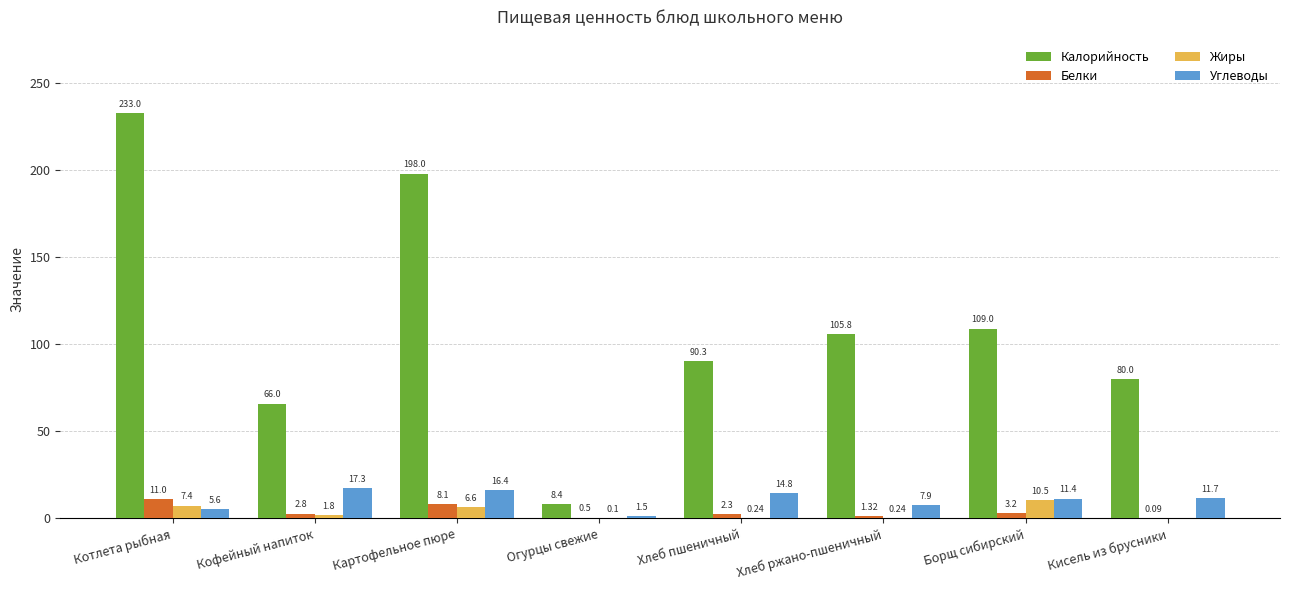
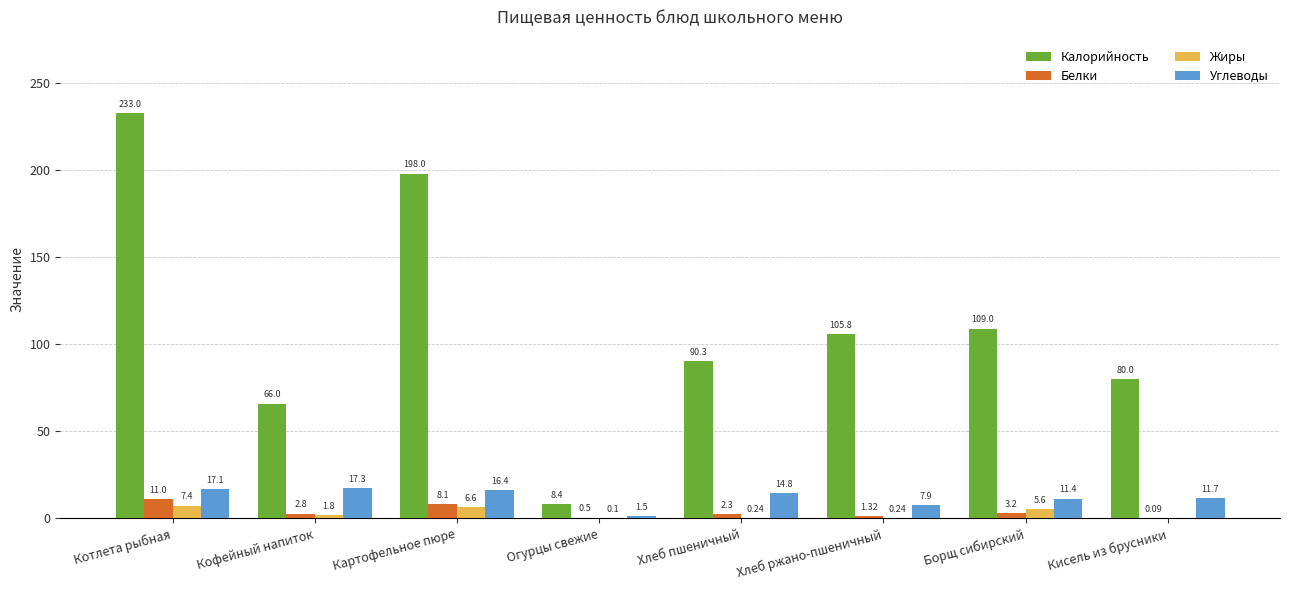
Углеводы, Котлета рыбная: 5.6 -> 17.1
Жиры, Борщ сибирский: 10.5 -> 5.6
